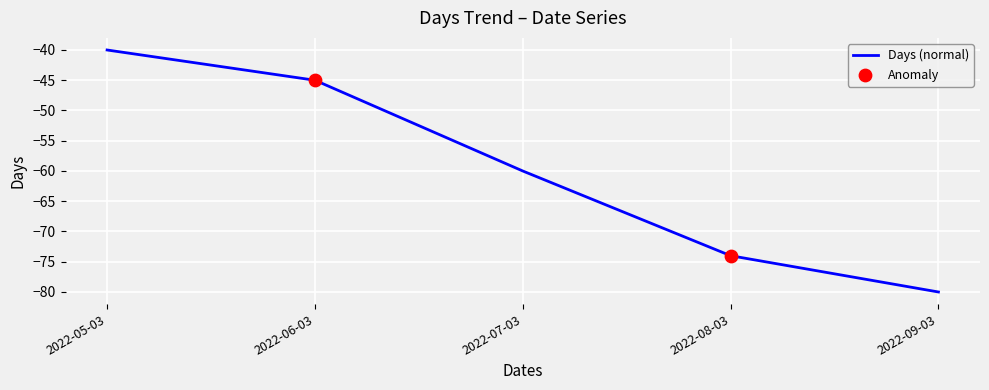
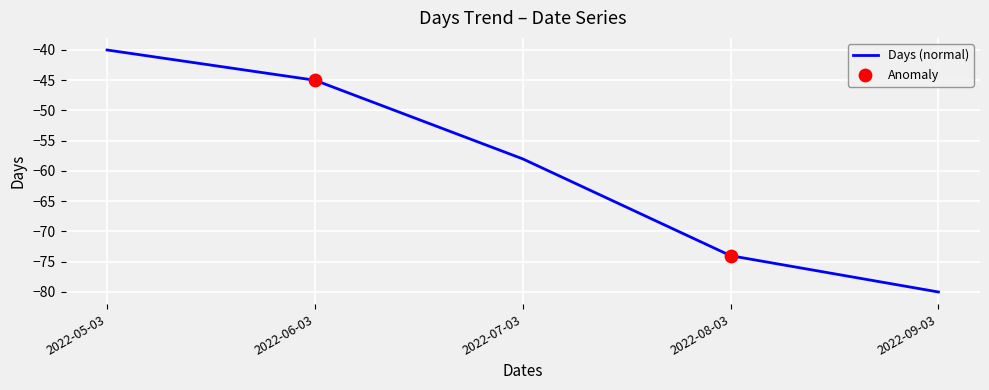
Days (normal), 2022-07-03: -60 -> -58
